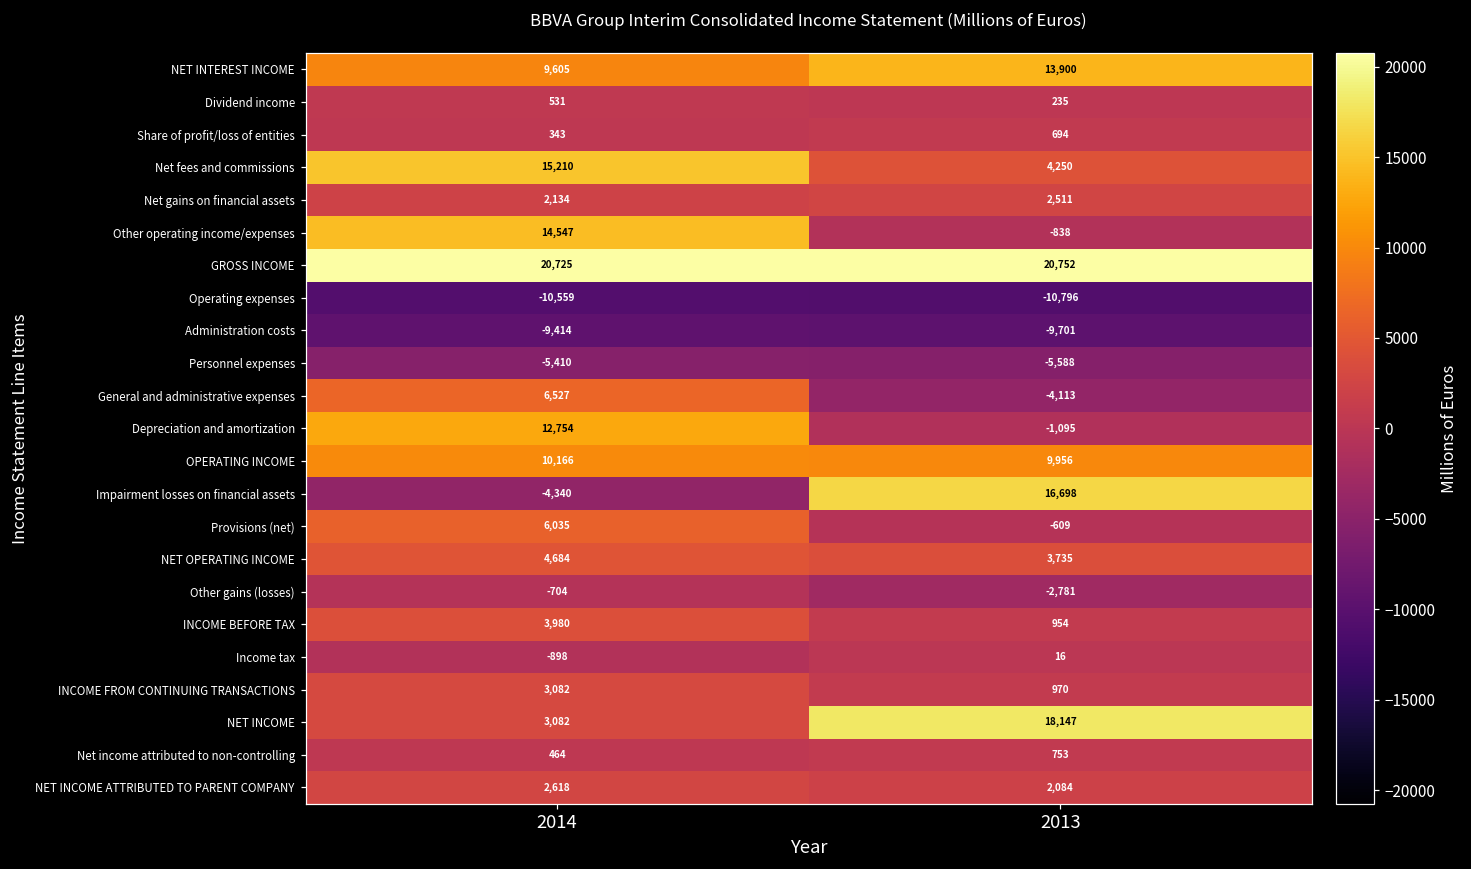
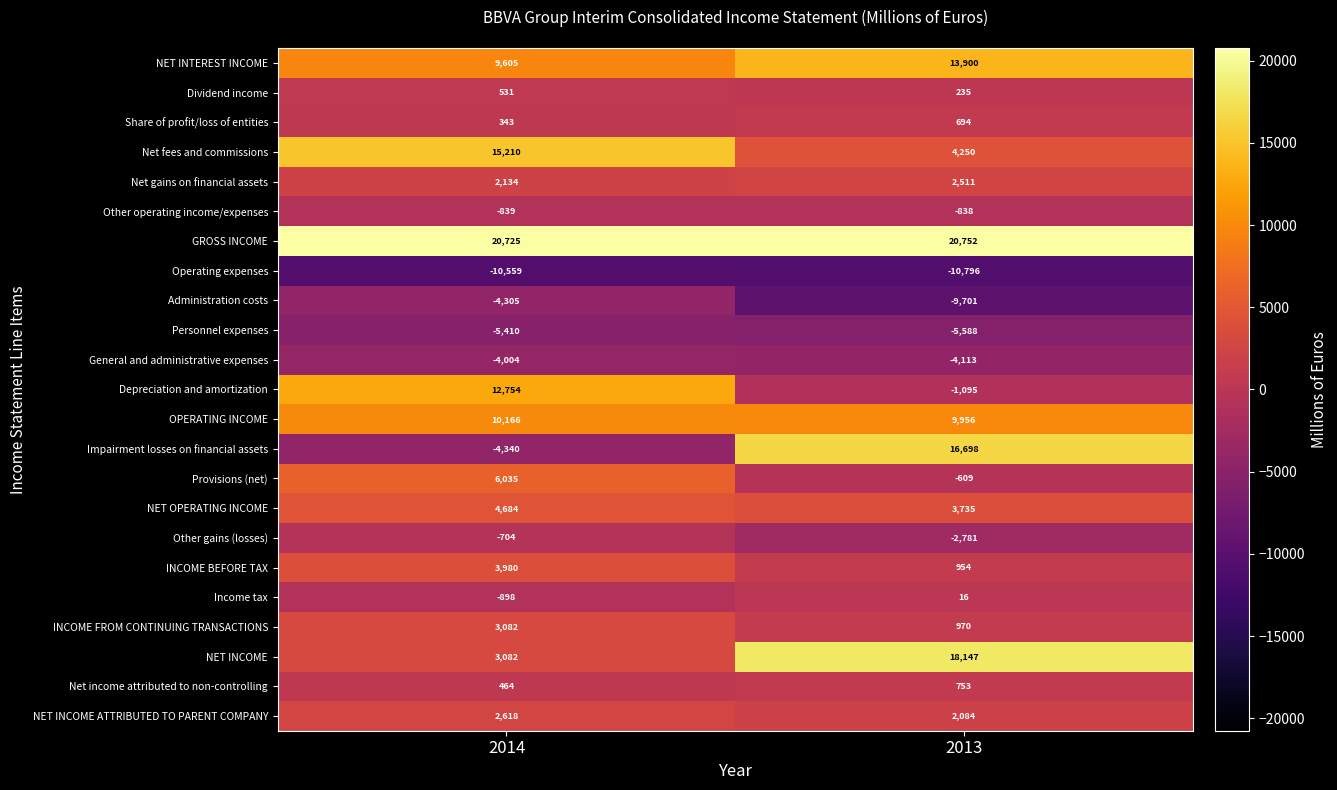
Other operating income/expenses, 2014: 14,547 -> -839
Administration costs, 2014: -9,414 -> -4,305
General and administrative expenses, 2014: 6,527 -> -4,004
